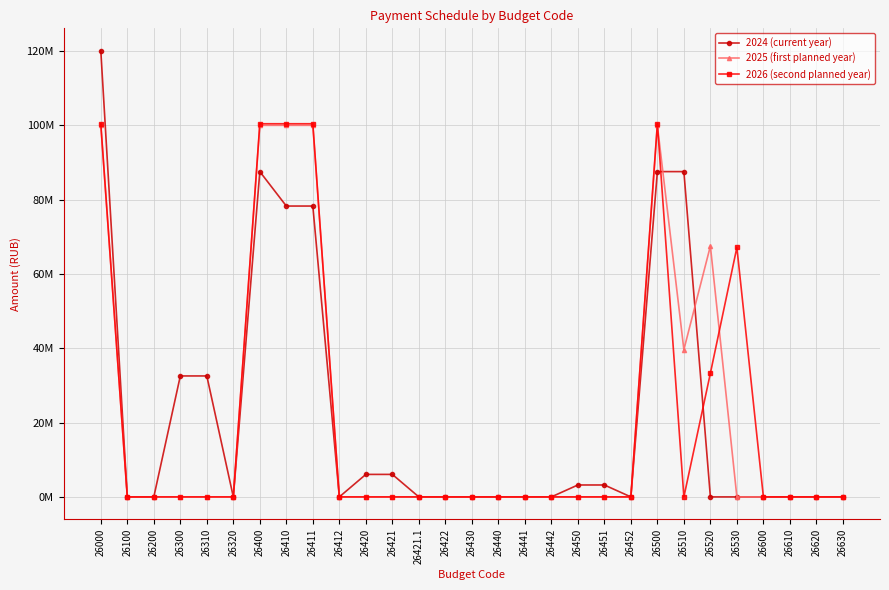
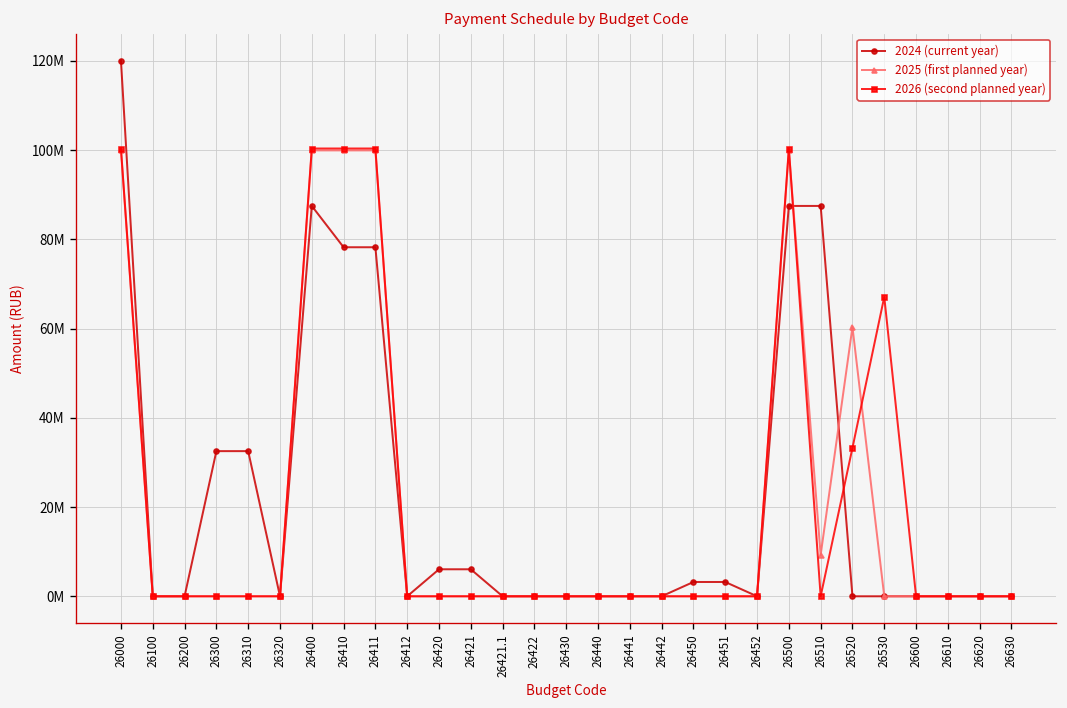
2025 (first planned year), 26510: 40000000 -> 9000000
2025 (first planned year), 26520: 67000000 -> 60000000
